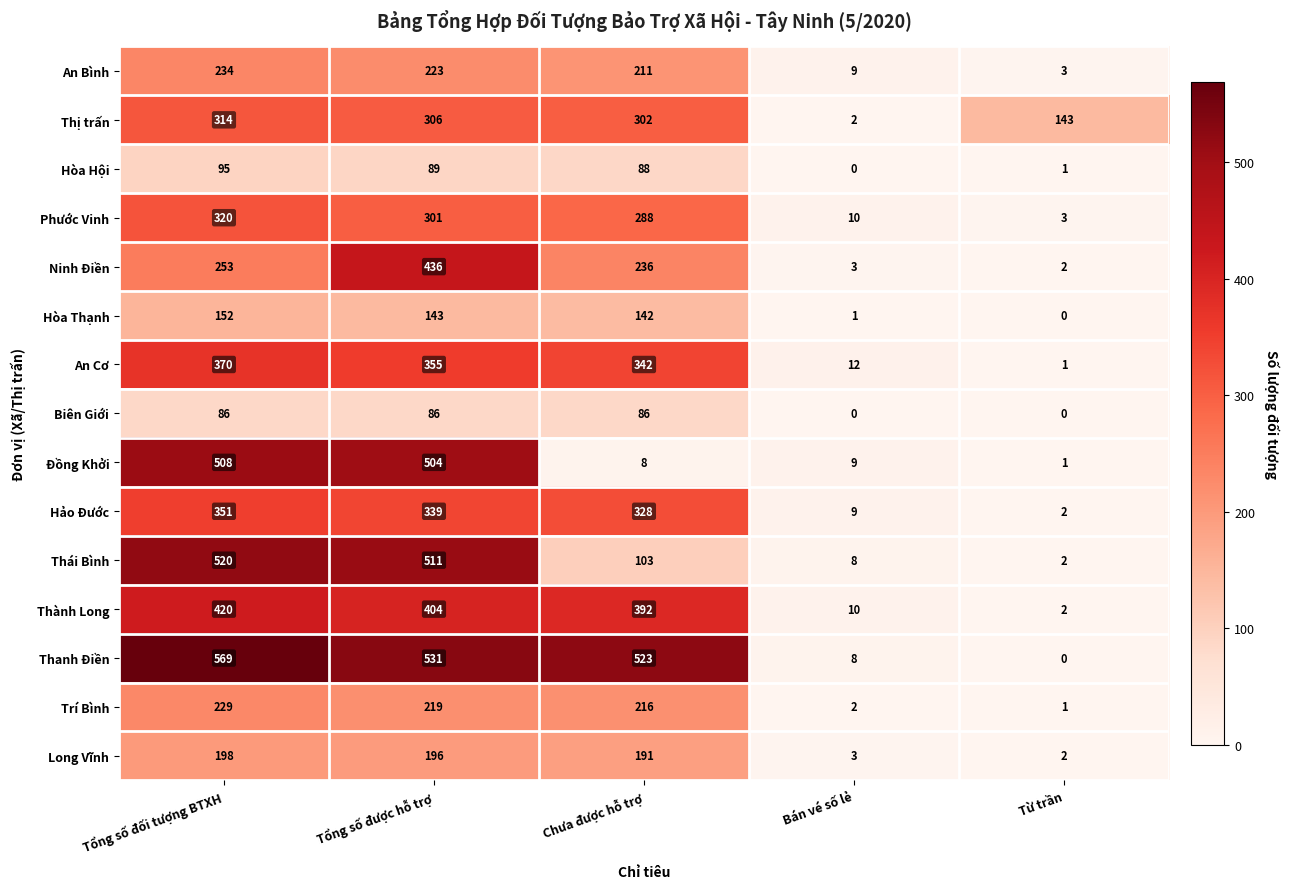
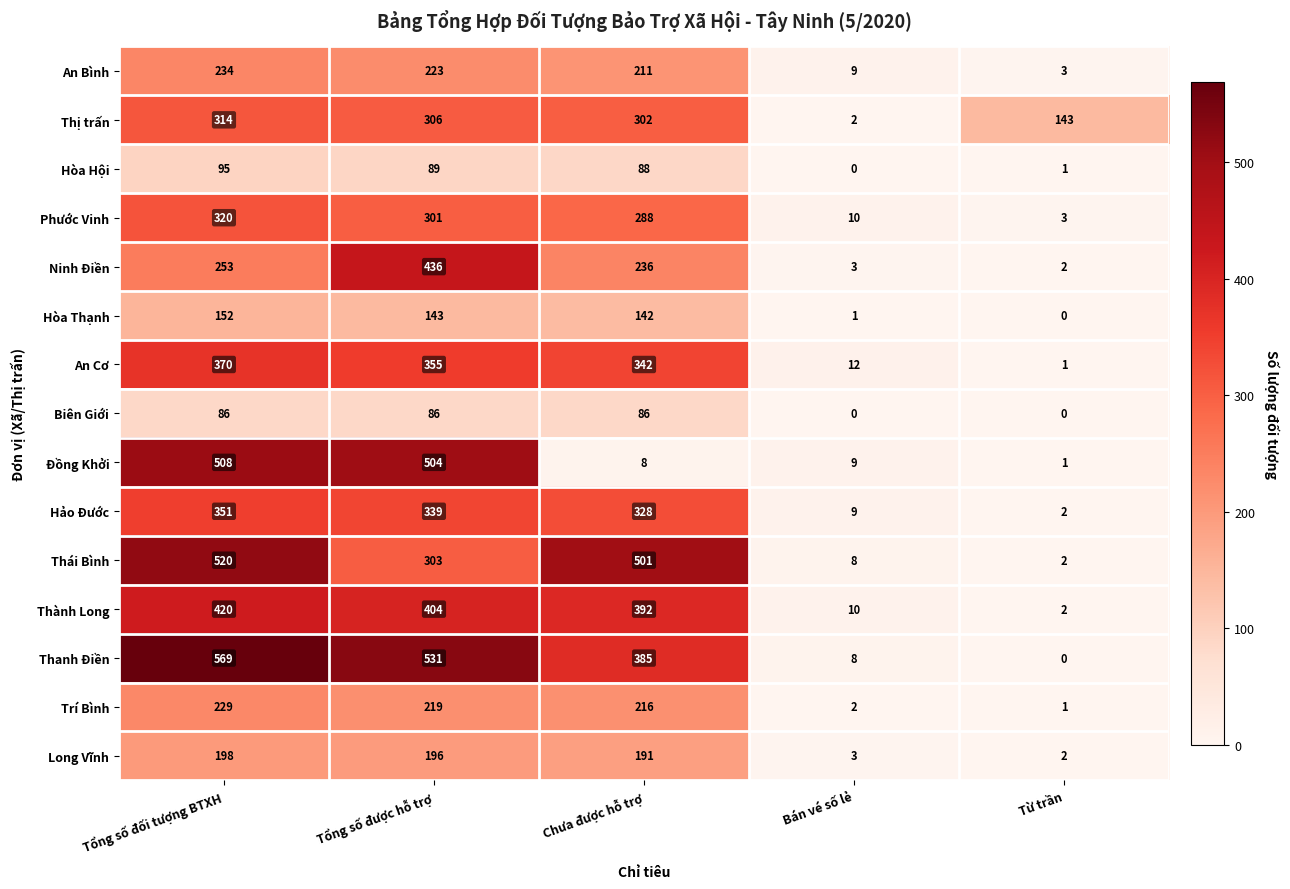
Thái Bình, Tổng số được hỗ trợ: 511 -> 303
Thái Bình, Chưa được hỗ trợ: 103 -> 501
Thanh Điền, Chưa được hỗ trợ: 523 -> 385
